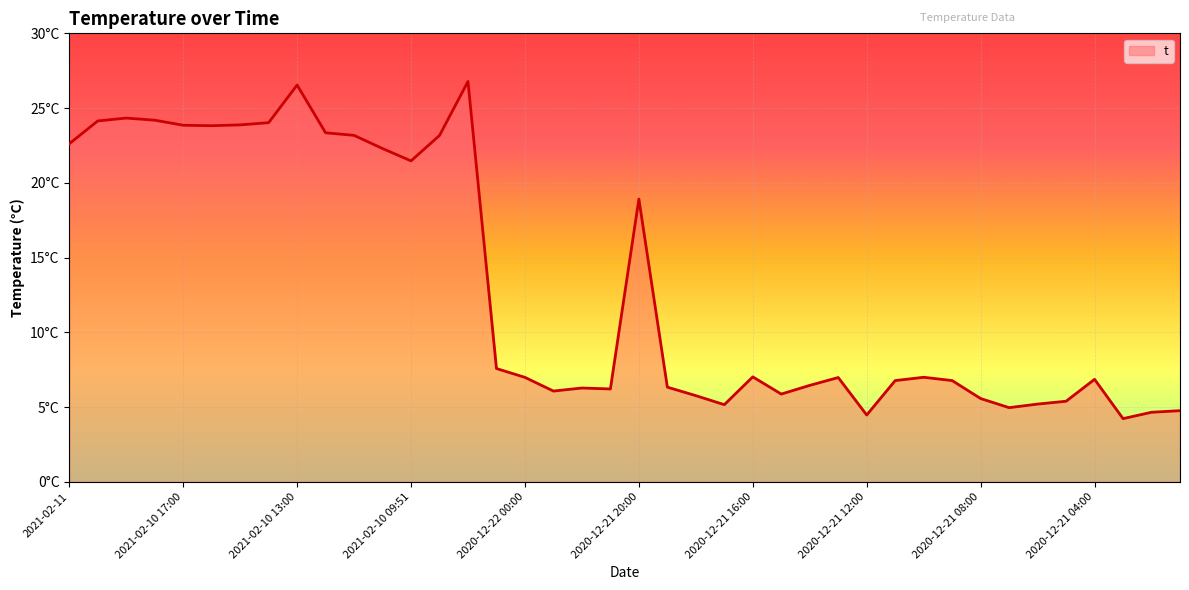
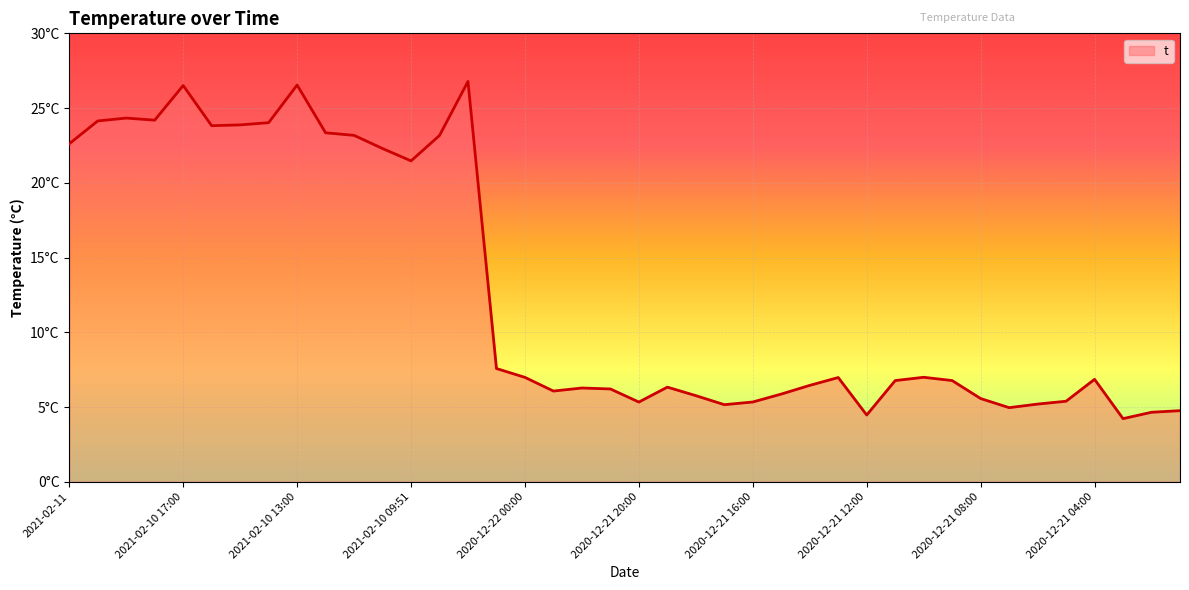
2021-02-10 17:00: 23.9°C -> 26.5°C
2020-12-21 20:00: 18.9°C -> 5.3°C
2020-12-21 16:00: 7.0°C -> 5.3°C
